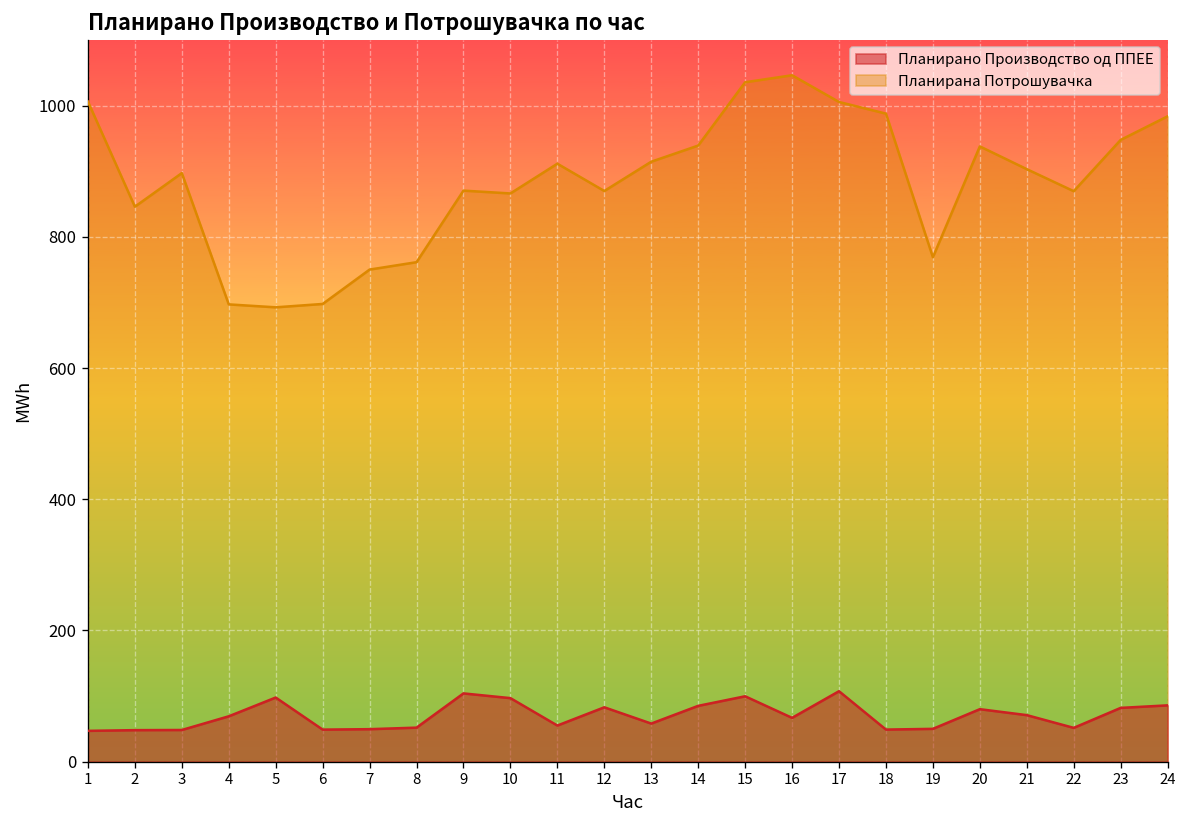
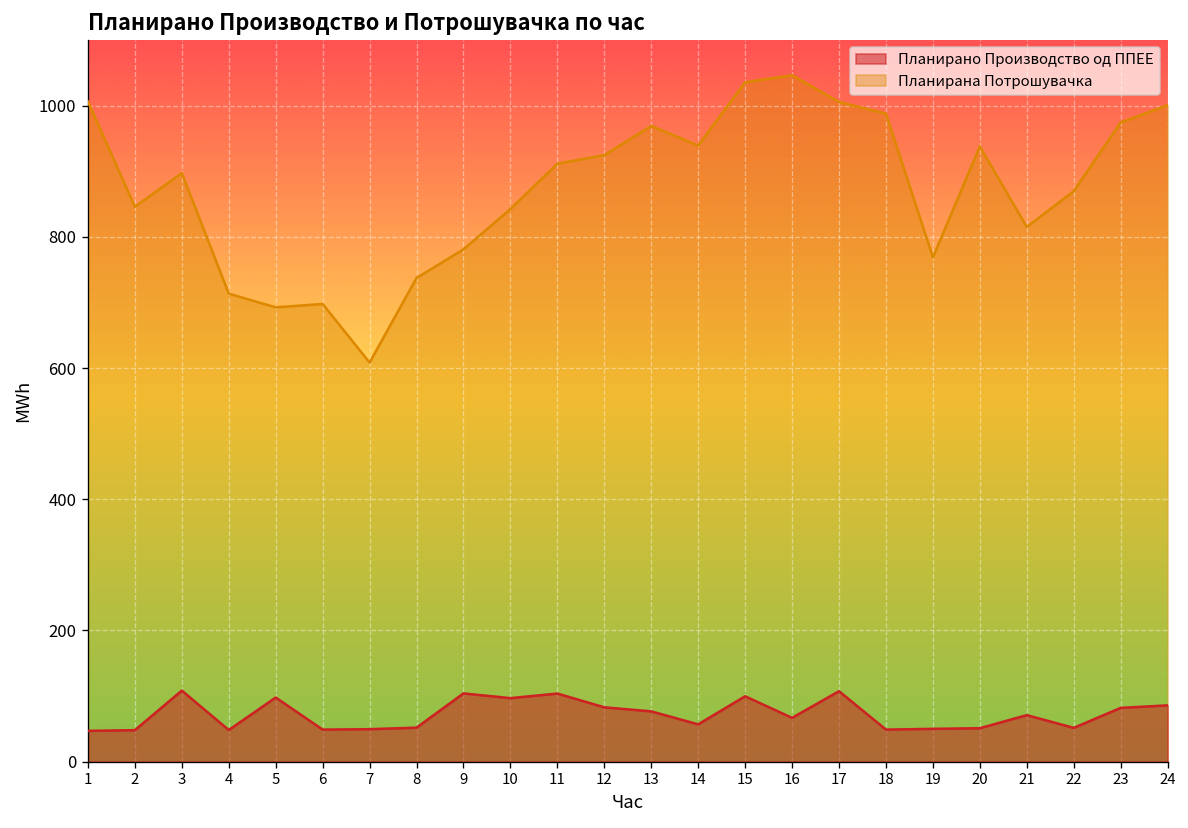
Планирано Производство од ППЕЕ, 3: 50 -> 110
Планирано Производство од ППЕЕ, 4: 70 -> 50
Планирана Потрошувачка, 4: 700 -> 710
Планирана Потрошувачка, 7: 750 -> 610
Планирана Потрошувачка, 8: 760 -> 740
Планирана Потрошувачка, 9: 870 -> 780
Планирана Потрошувачка, 10: 870 -> 840
Планирано Производство од ППЕЕ, 11: 60 -> 100
Планирана Потрошувачка, 12: 870 -> 920
Планирано Производство од ППЕЕ, 13: 60 -> 80
Планирана Потрошувачка, 13: 910 -> 970
Планирано Производство од ППЕЕ, 14: 90 -> 60
Планирано Производство од ППЕЕ, 20: 80 -> 50
Планирана Потрошувачка, 21: 900 -> 820
Планирана Потрошувачка, 23: 950 -> 970
Планирана Потрошувачка, 24: 980 -> 1000
